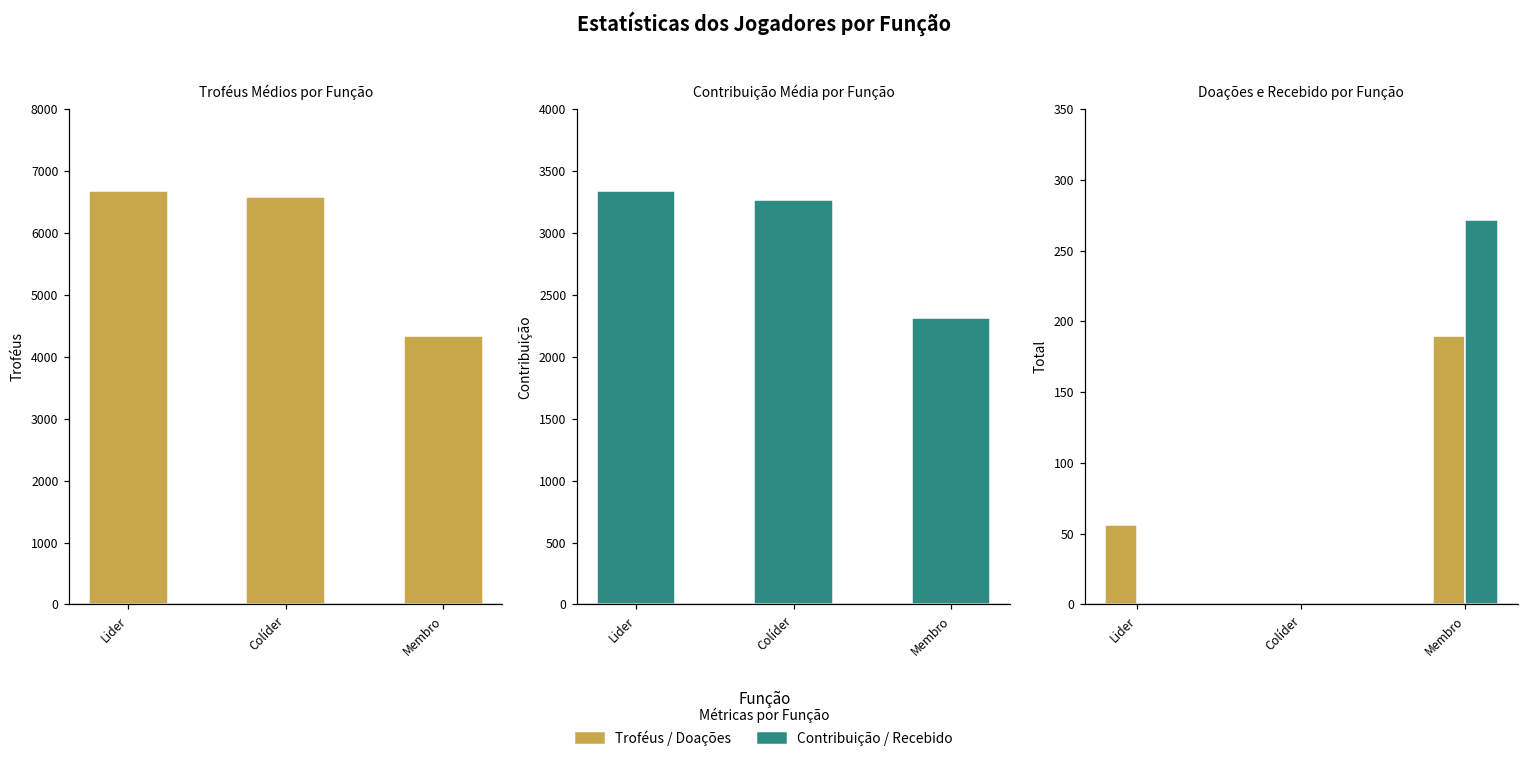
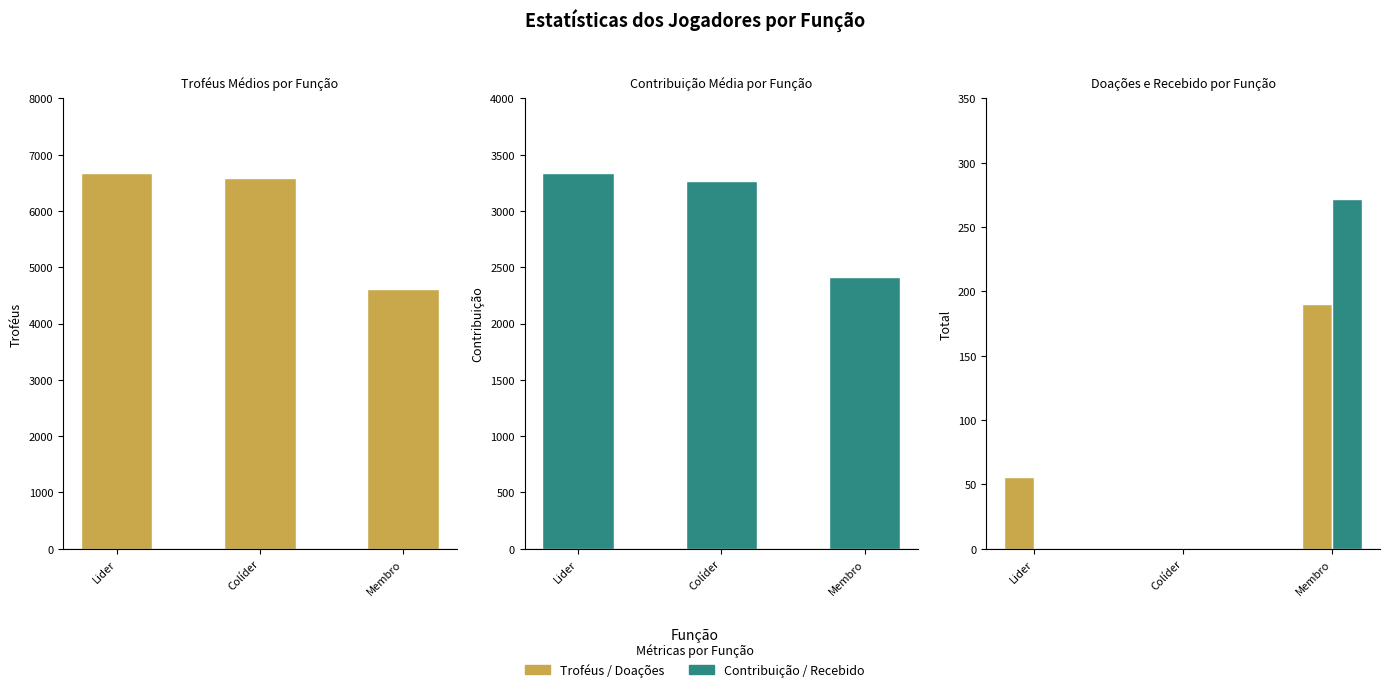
Troféus Médios por Função, Membro: 4300 -> 4600
Contribuição Média por Função, Membro: 2310 -> 2410
